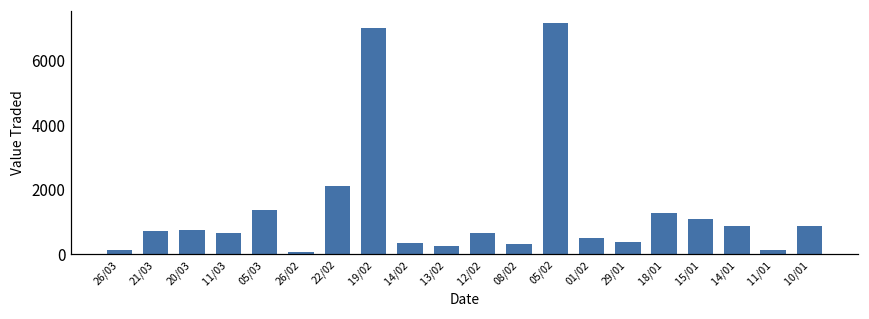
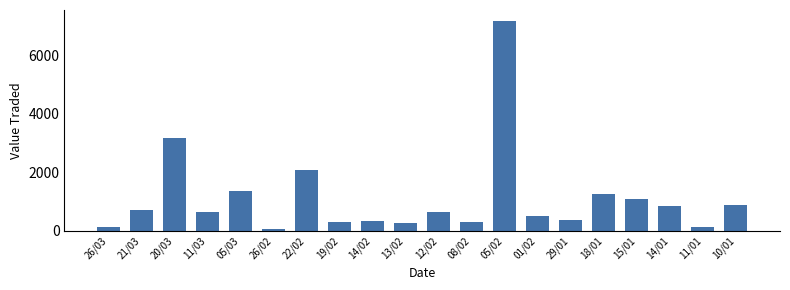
20/03: 700 -> 3200
19/02: 7000 -> 300
